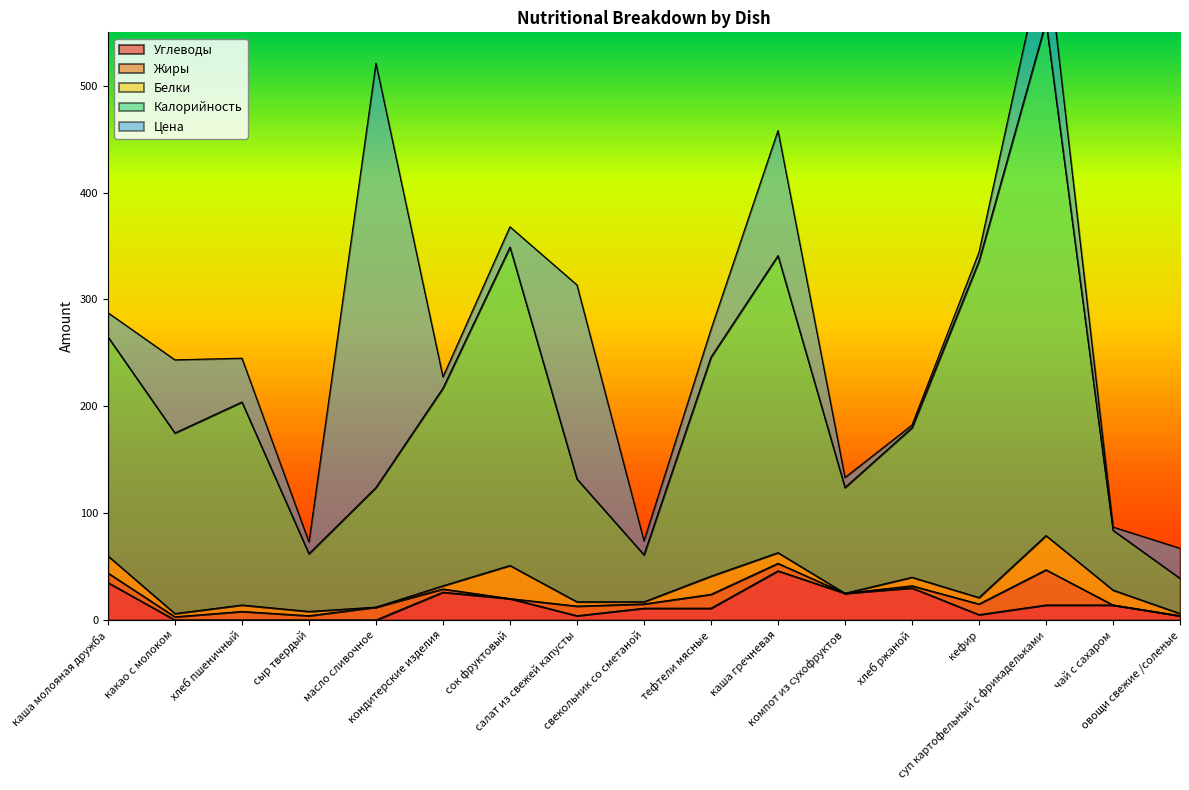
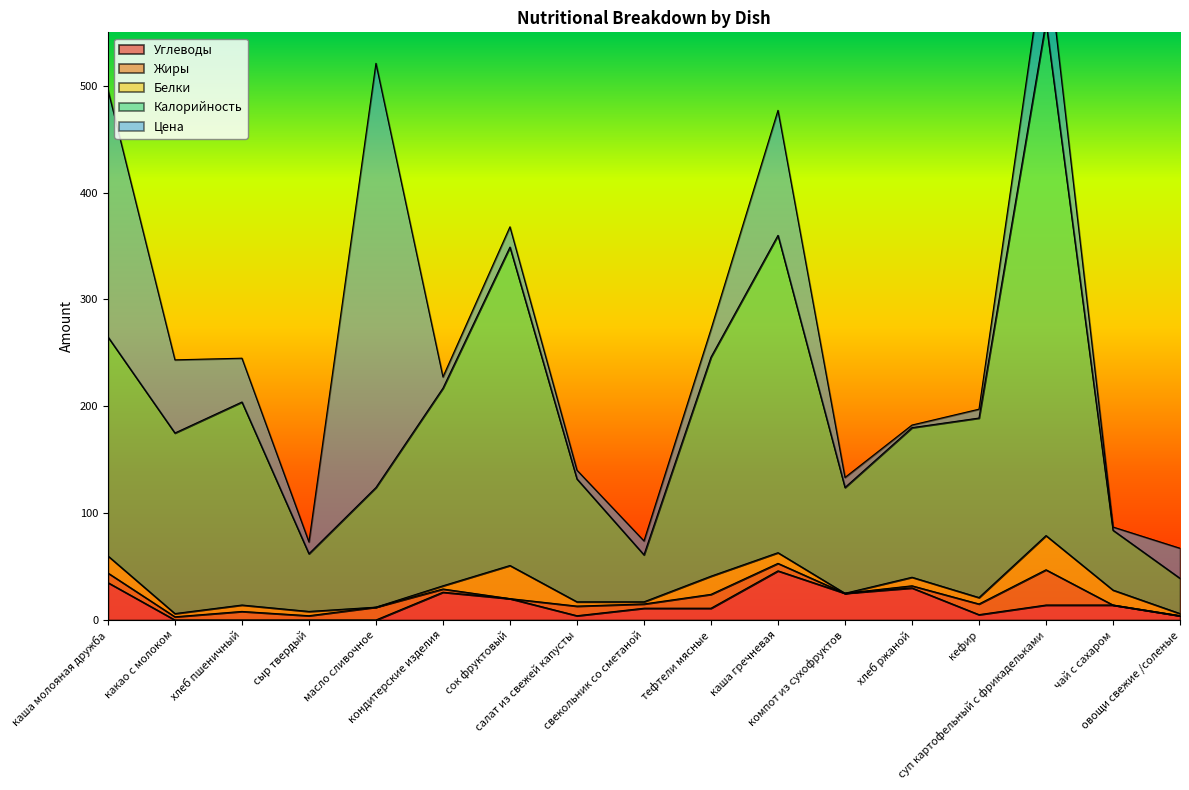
Цена, каша молояная дружба: 23 -> 231
Цена, салат из свежей капусты: 182 -> 8
Калорийность, каша гречневая: 278 -> 297
Калорийность, кефир: 315 -> 168
